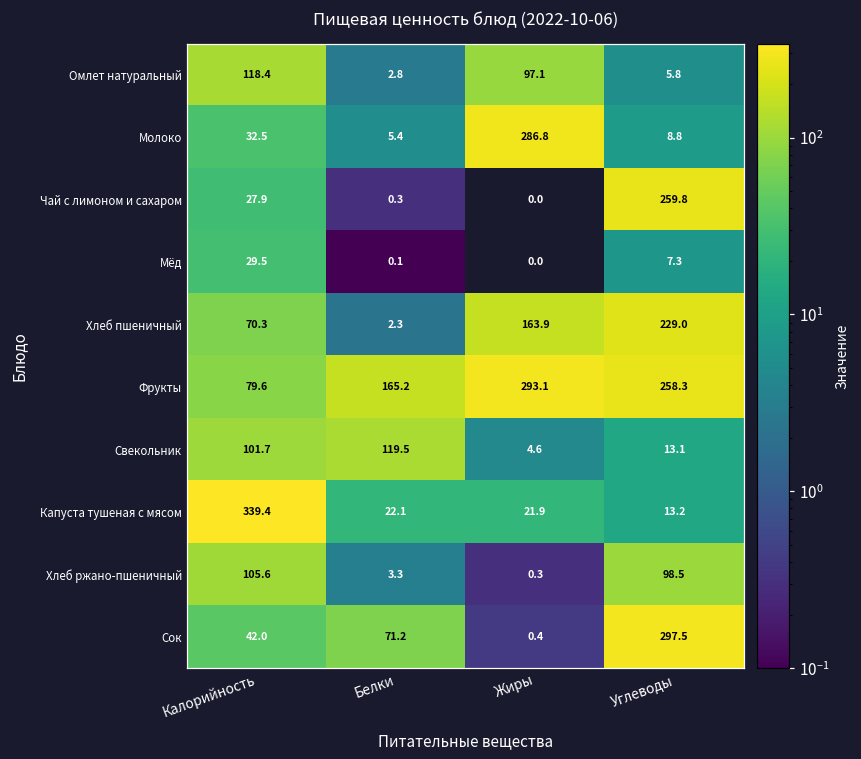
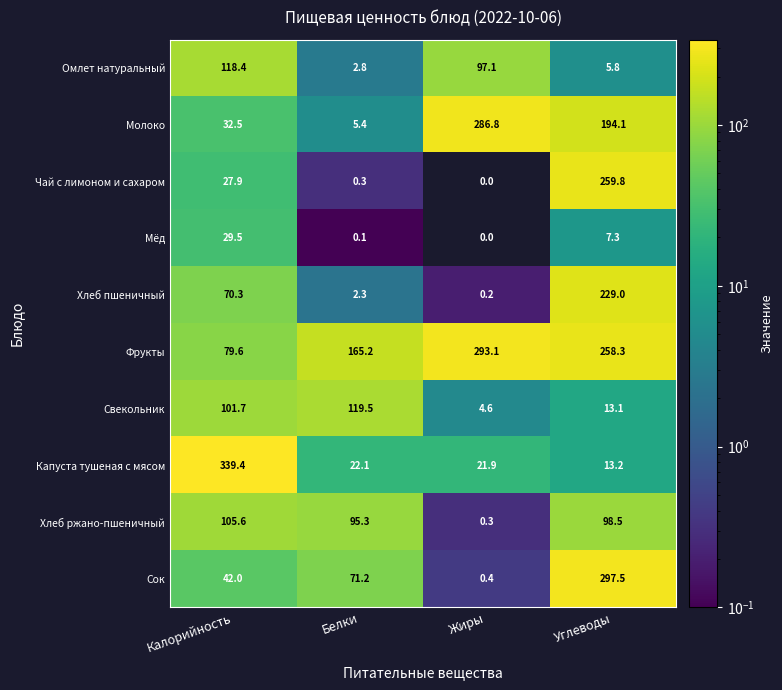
Молоко, Углеводы: 8.8 -> 194.1
Хлеб пшеничный, Жиры: 163.9 -> 0.2
Хлеб ржано-пшеничный, Белки: 3.3 -> 95.3
